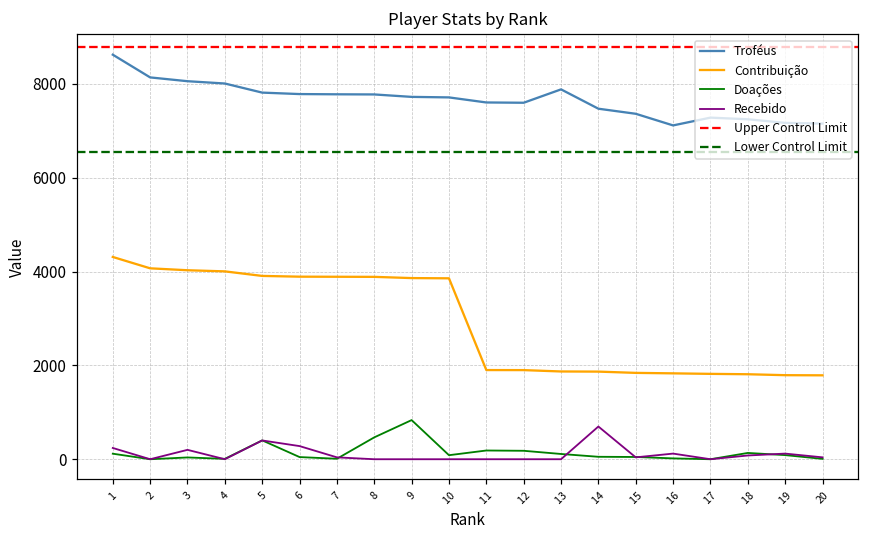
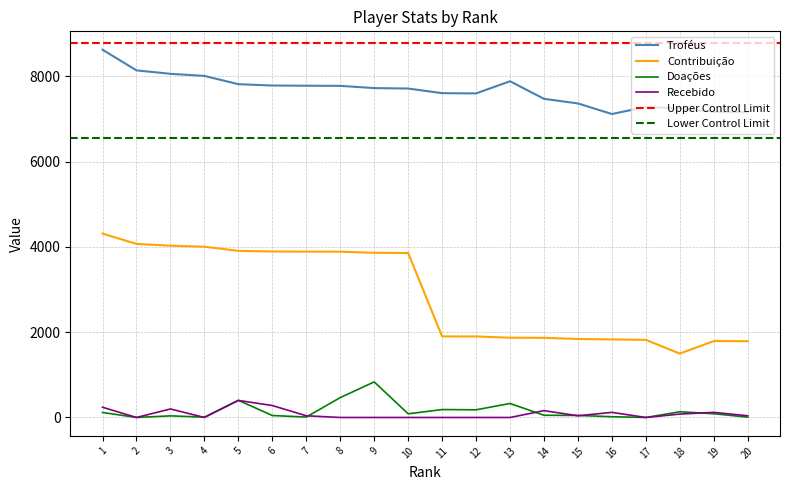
Doações, 13: 100 -> 300
Recebido, 14: 700 -> 200
Contribuição, 18: 1800 -> 1500
